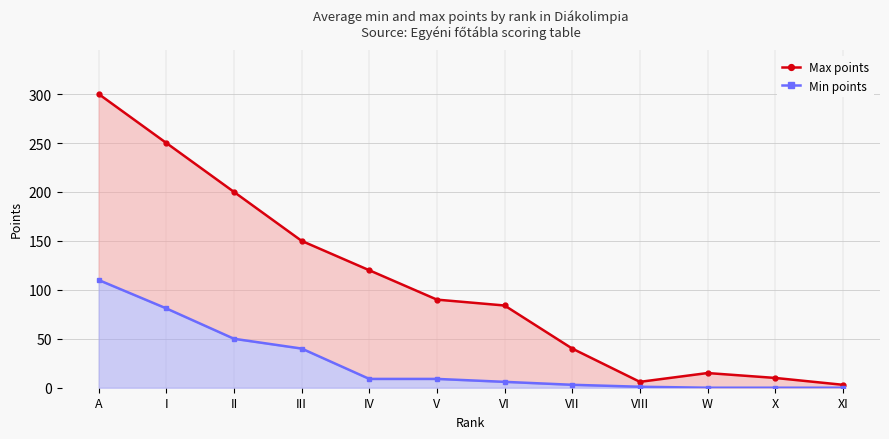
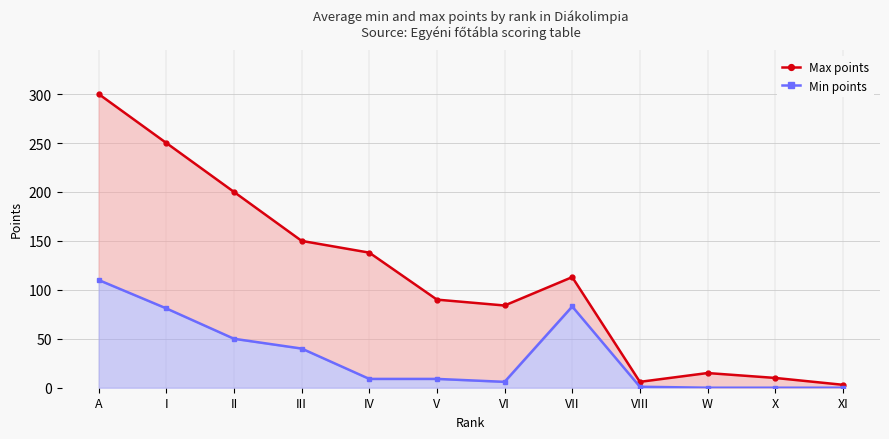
Max points, IV: 120 -> 140
Max points, VII: 40 -> 110
Min points, VII: 0 -> 80
